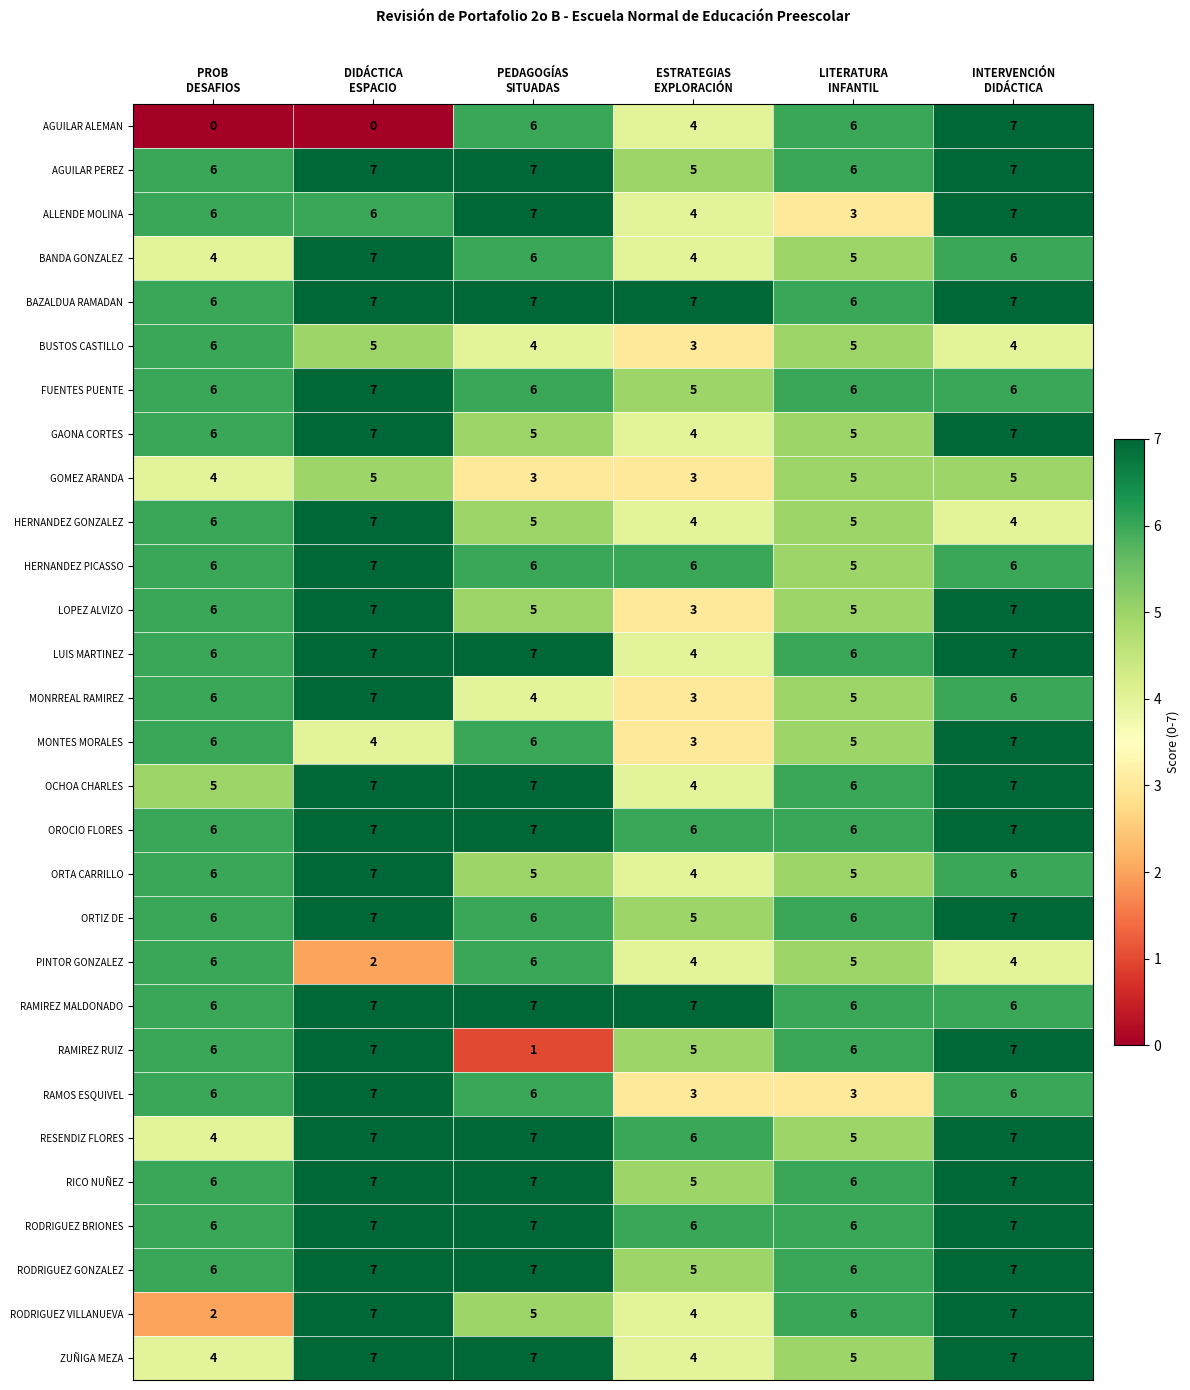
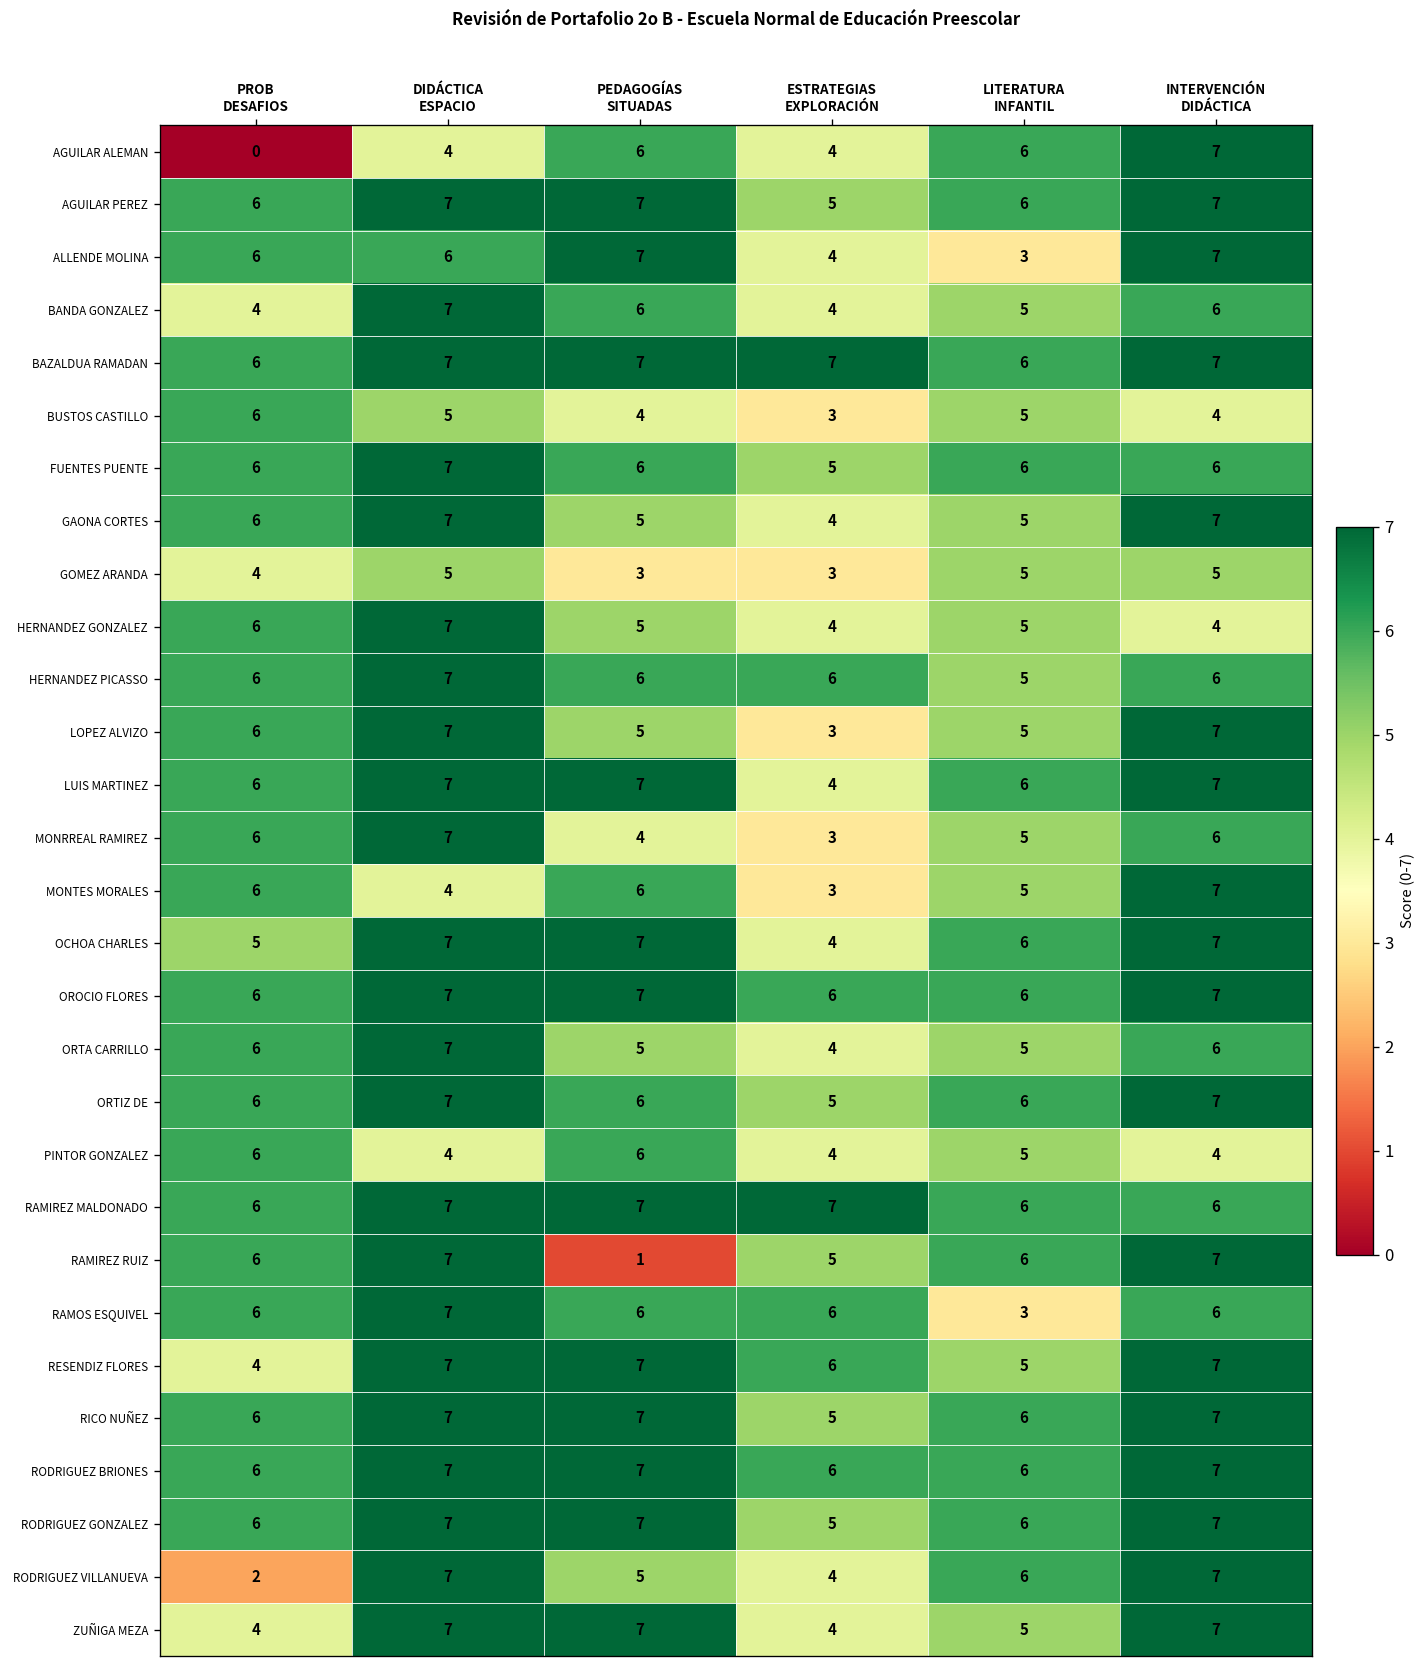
AGUILAR ALEMAN, DIDÁCTICA ESPACIO: 0 -> 4
PINTOR GONZALEZ, DIDÁCTICA ESPACIO: 2 -> 4
RAMOS ESQUIVEL, ESTRATEGIAS EXPLORACIÓN: 3 -> 6
